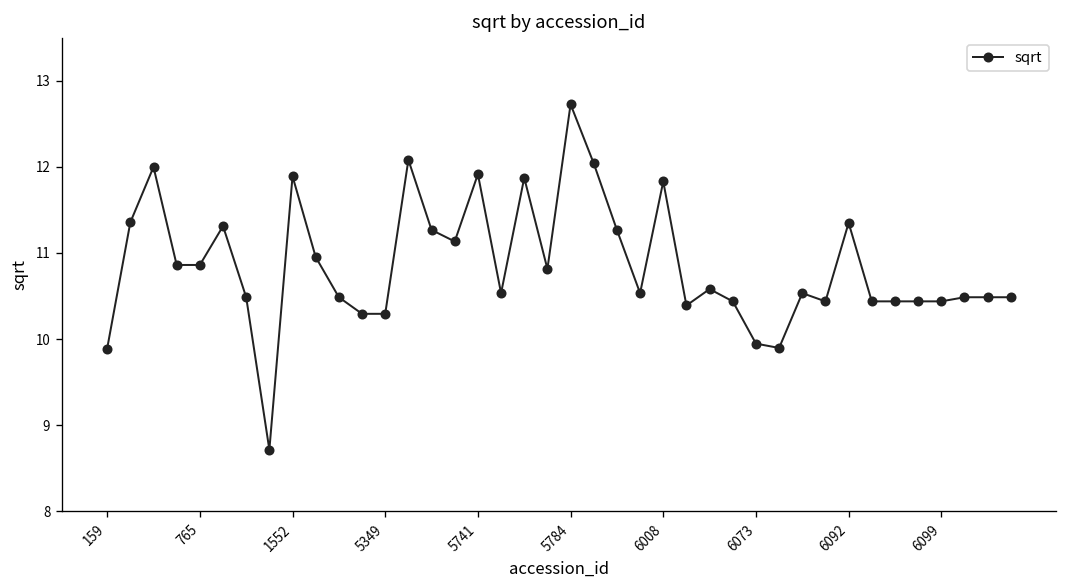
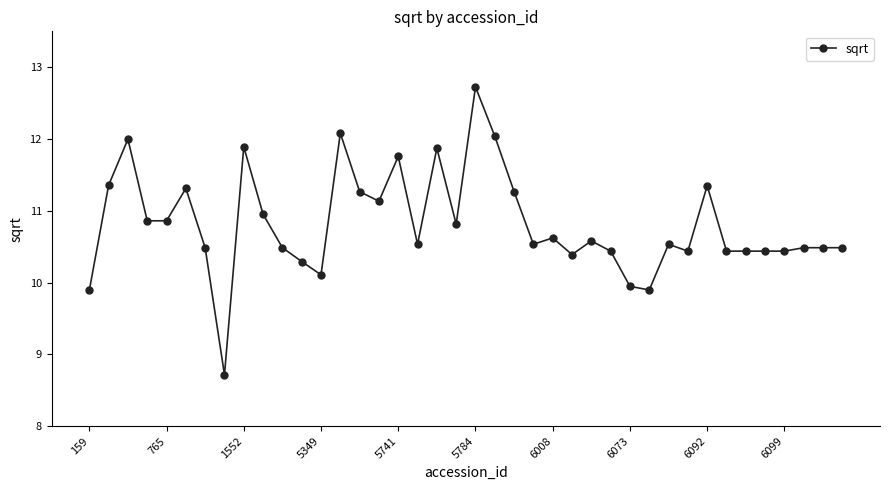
5349: 10.3 -> 10.1
5741: 11.9 -> 11.8
6008: 11.8 -> 10.6
